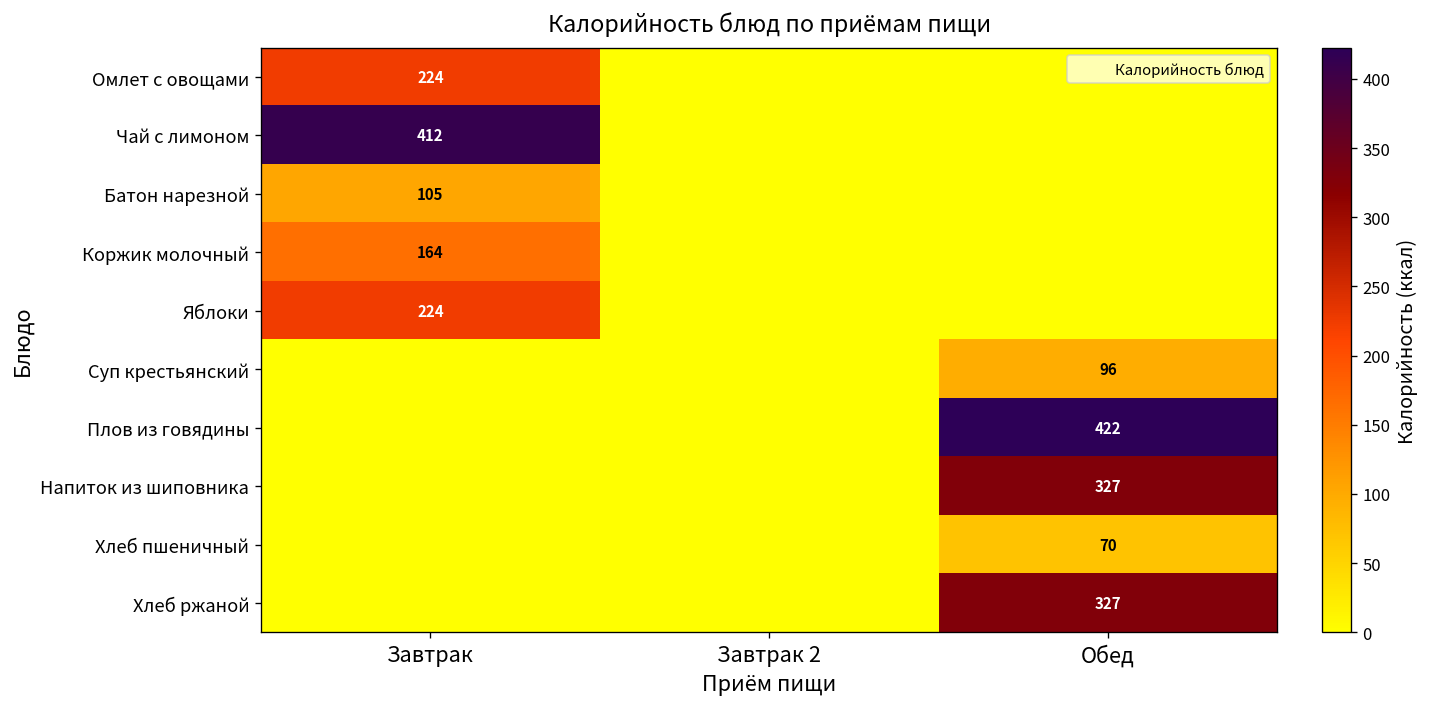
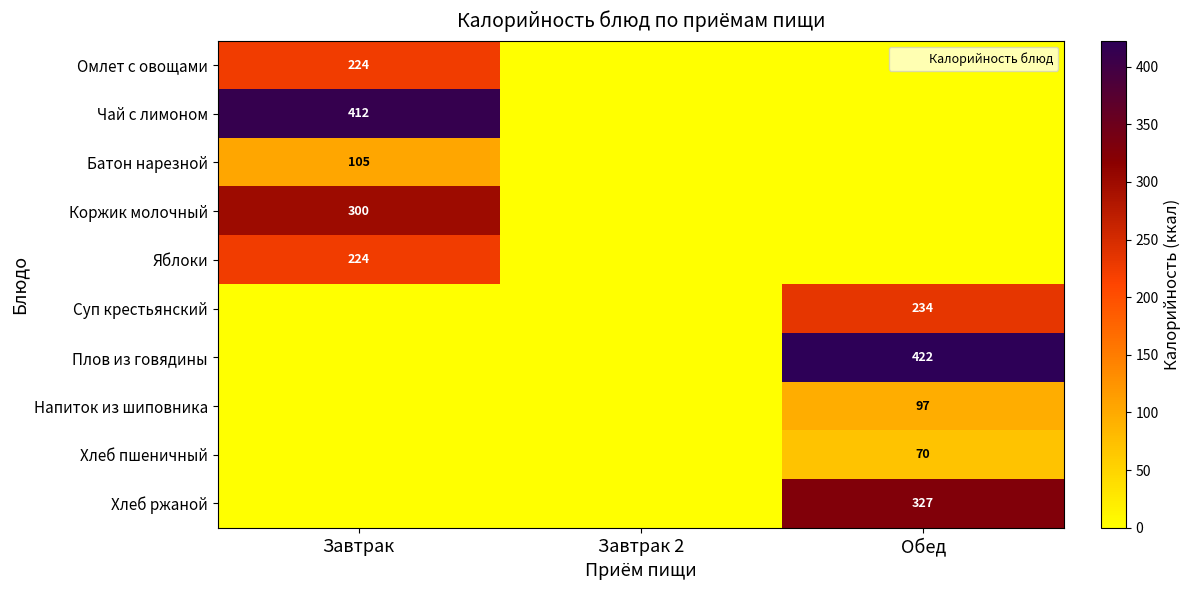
Коржик молочный, Завтрак: 164 -> 300
Суп крестьянский, Обед: 96 -> 234
Напиток из шиповника, Обед: 327 -> 97
